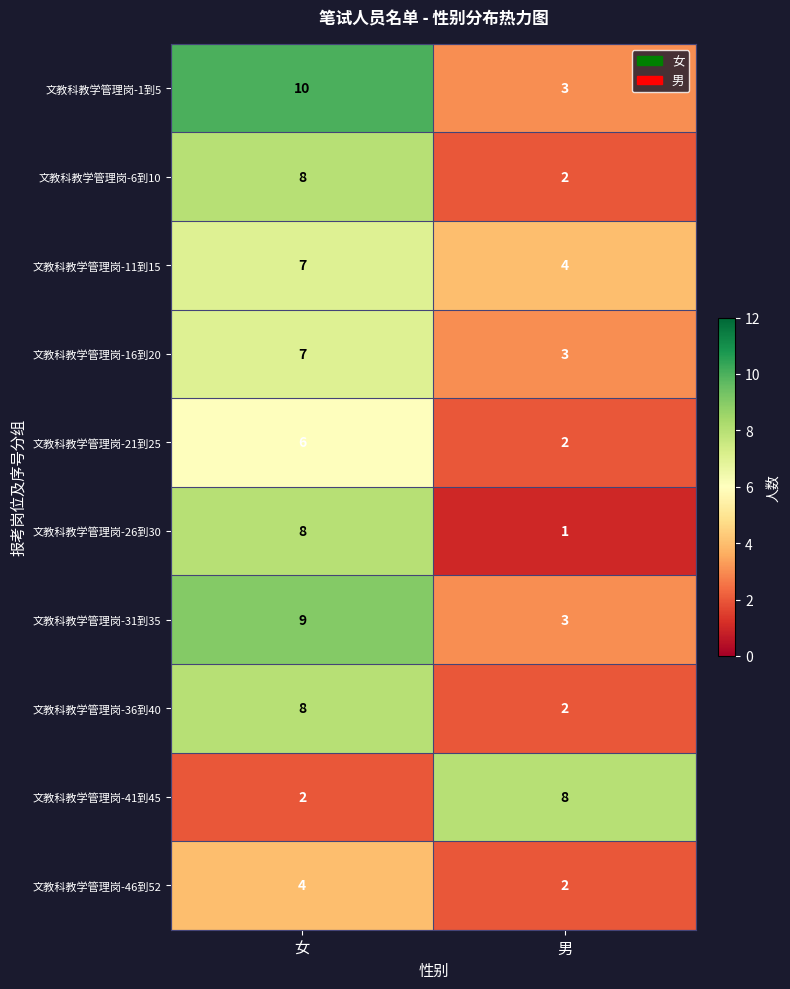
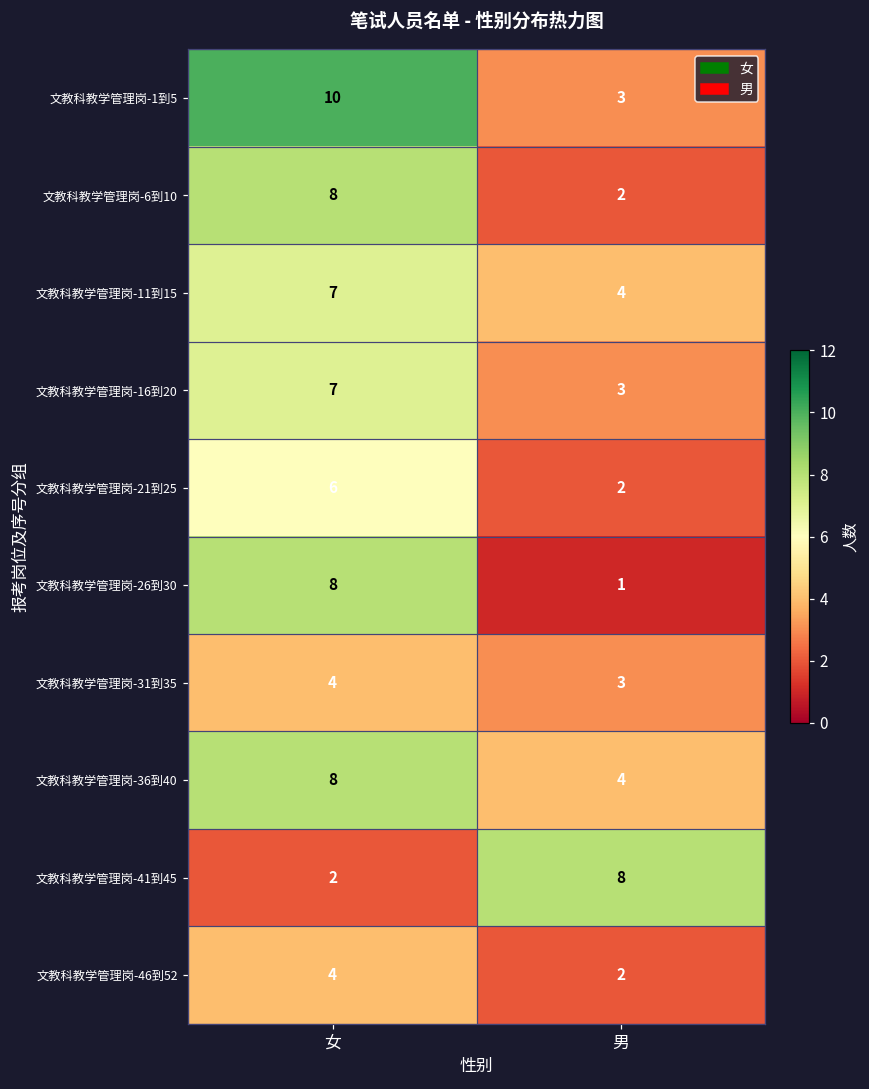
文教科教学管理岗-31到35, 女: 9 -> 4
文教科教学管理岗-36到40, 男: 2 -> 4
